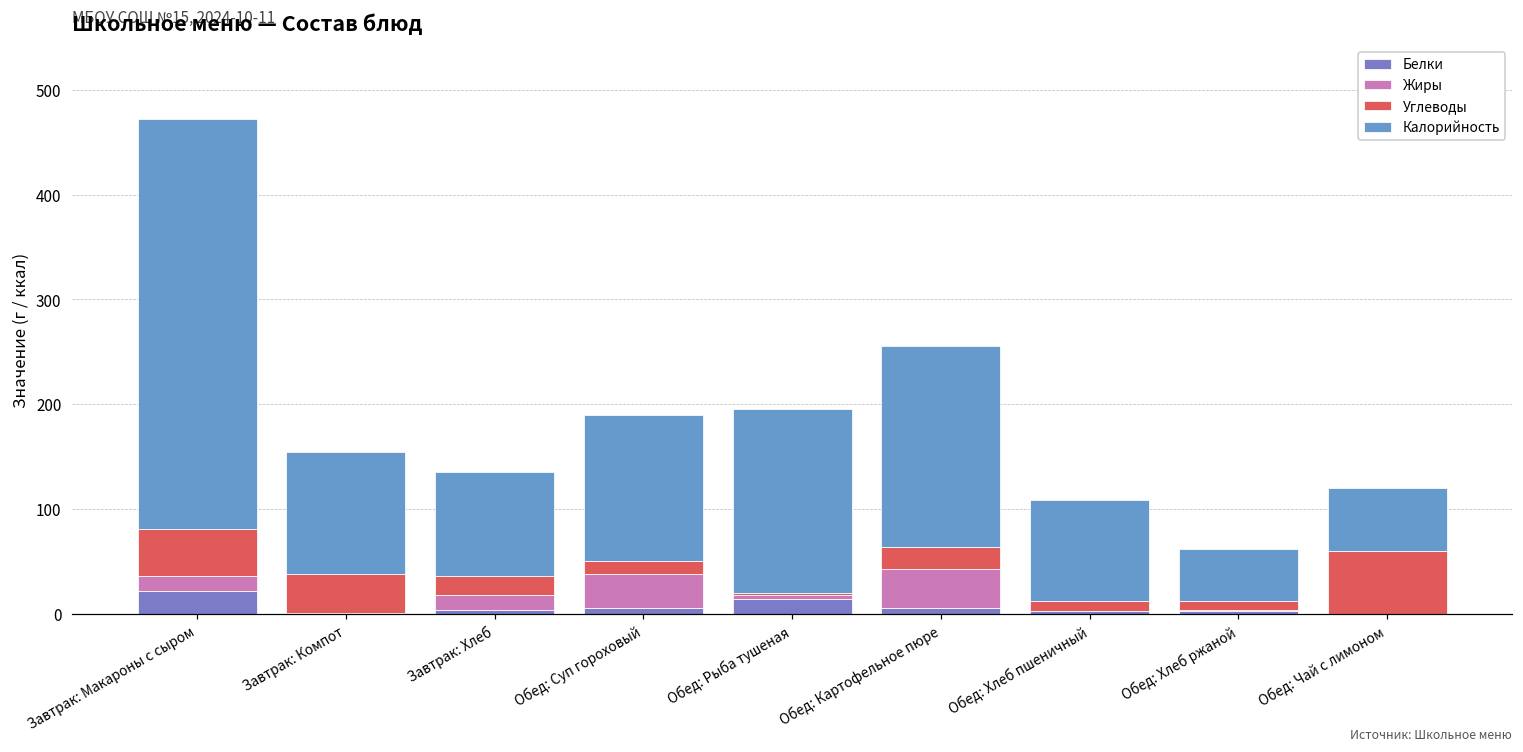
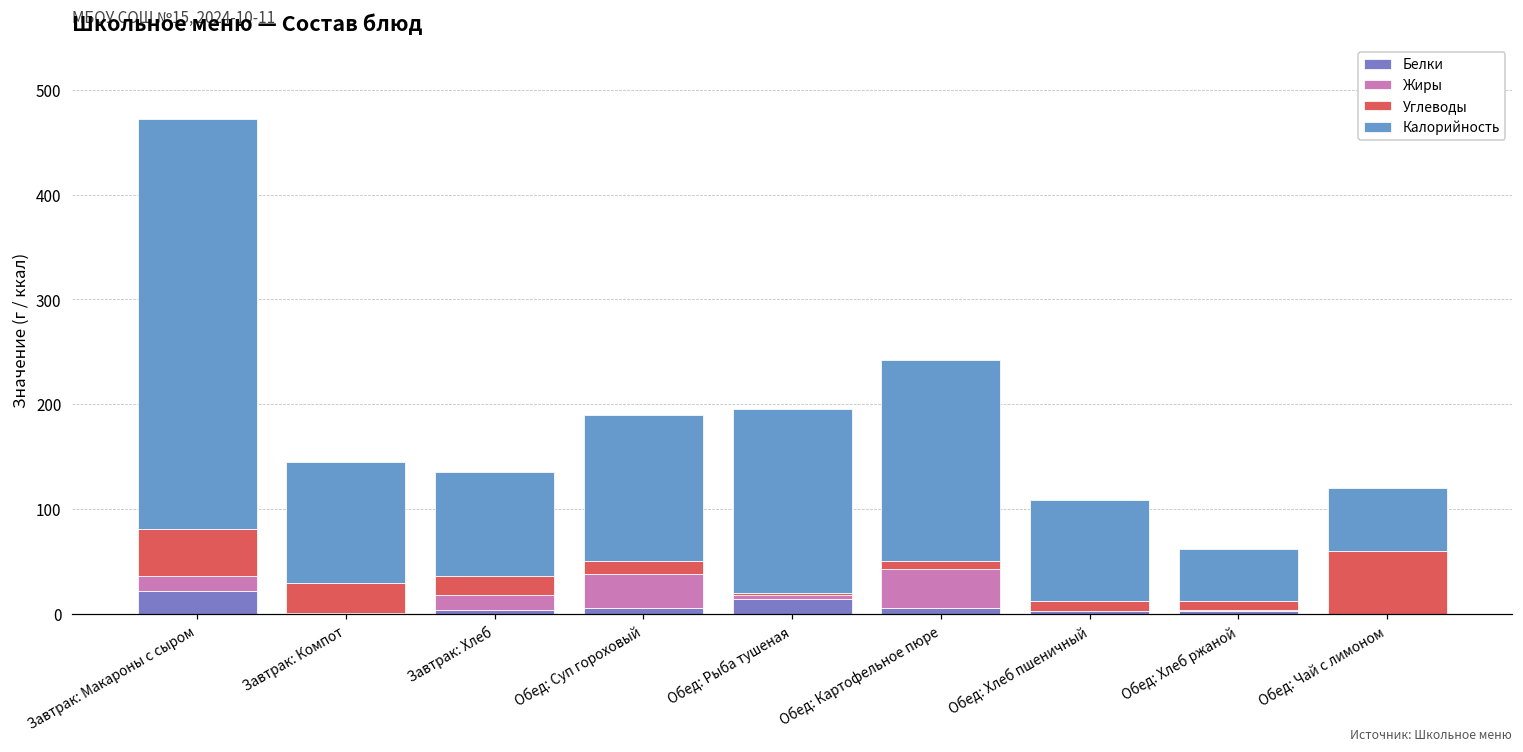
Углеводы, Завтрак: Компот: 40 -> 30
Углеводы, Обед: Картофельное пюре: 20 -> 10
